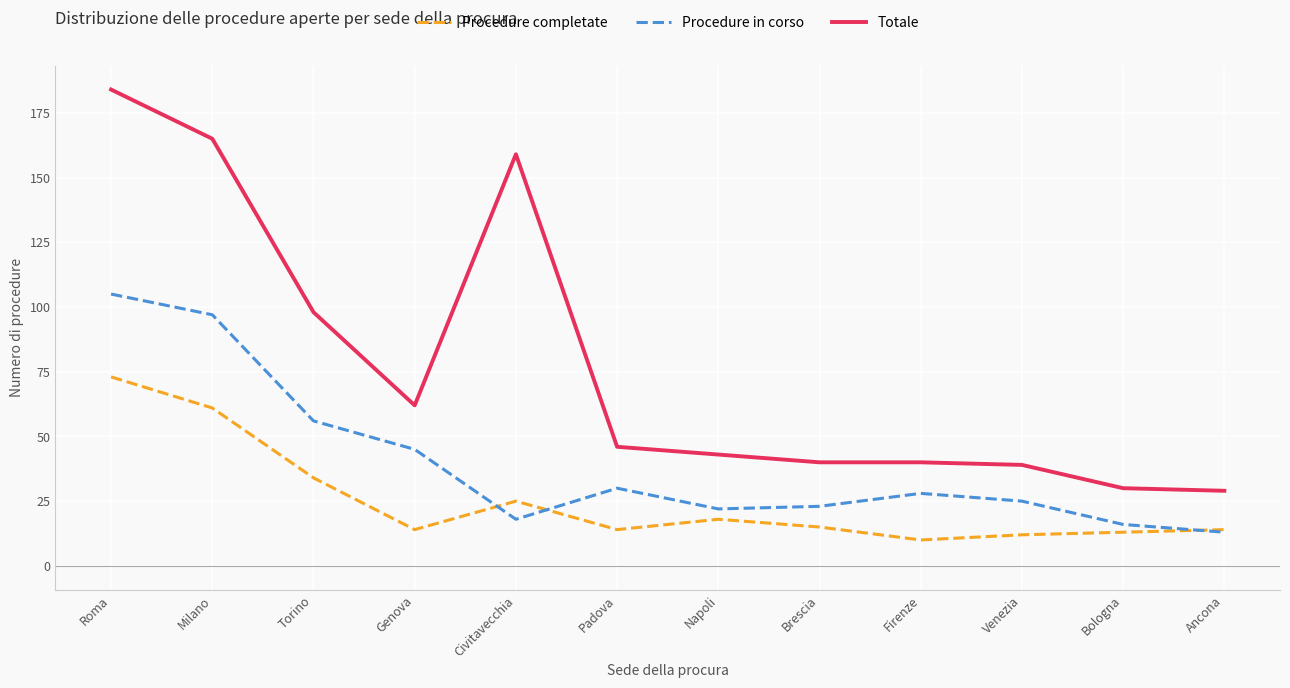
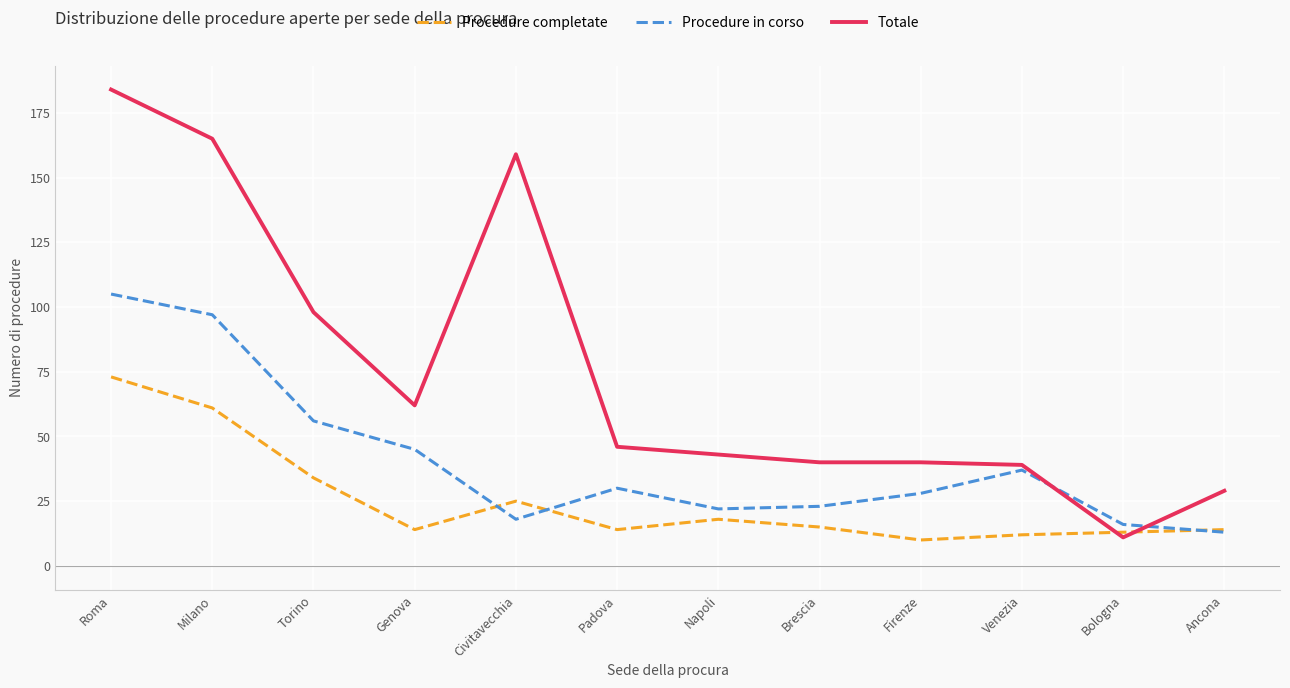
Procedure in corso, Venezia: 25 -> 37
Totale, Bologna: 30 -> 11
